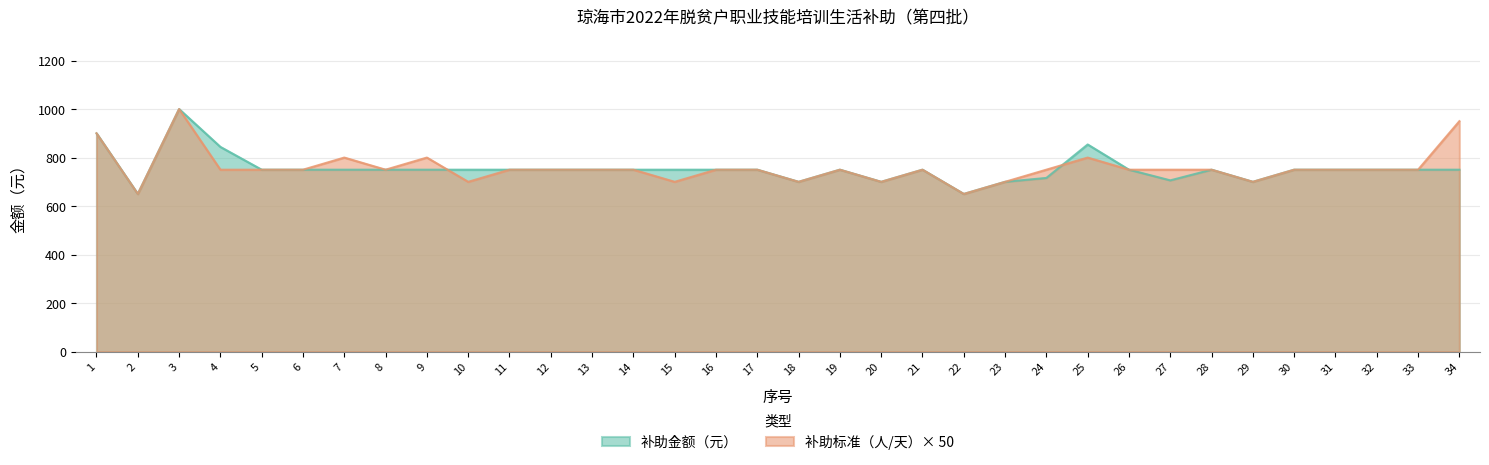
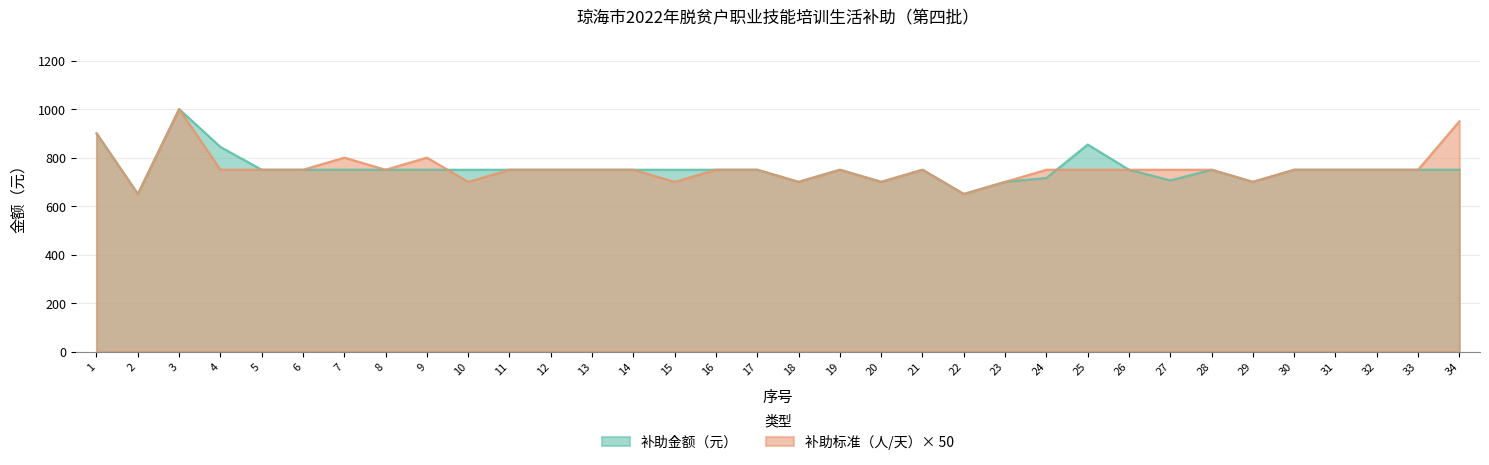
补助标准（人/天）× 50, 25: 800 -> 750
